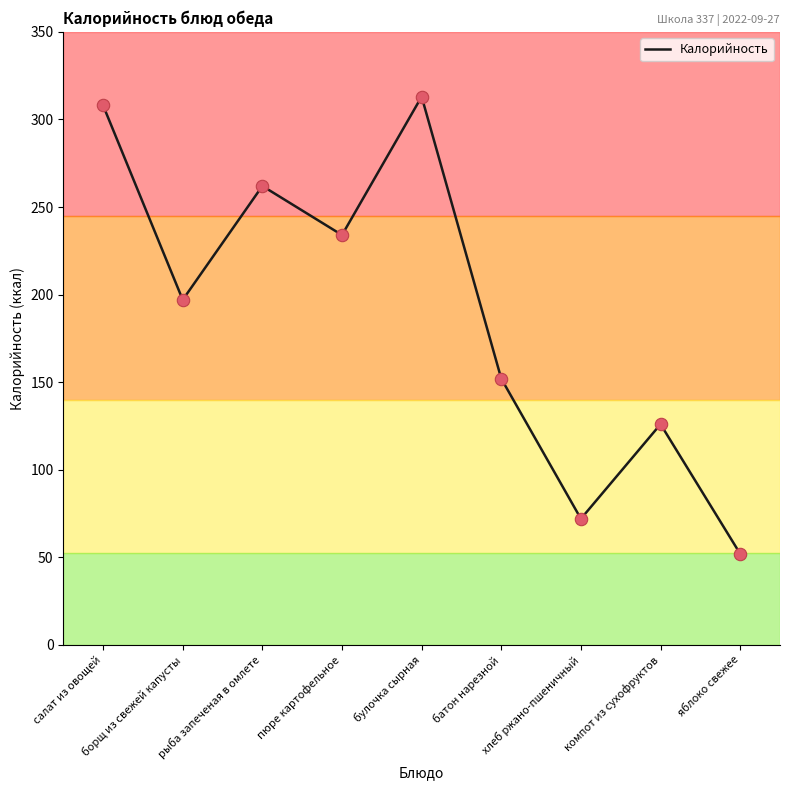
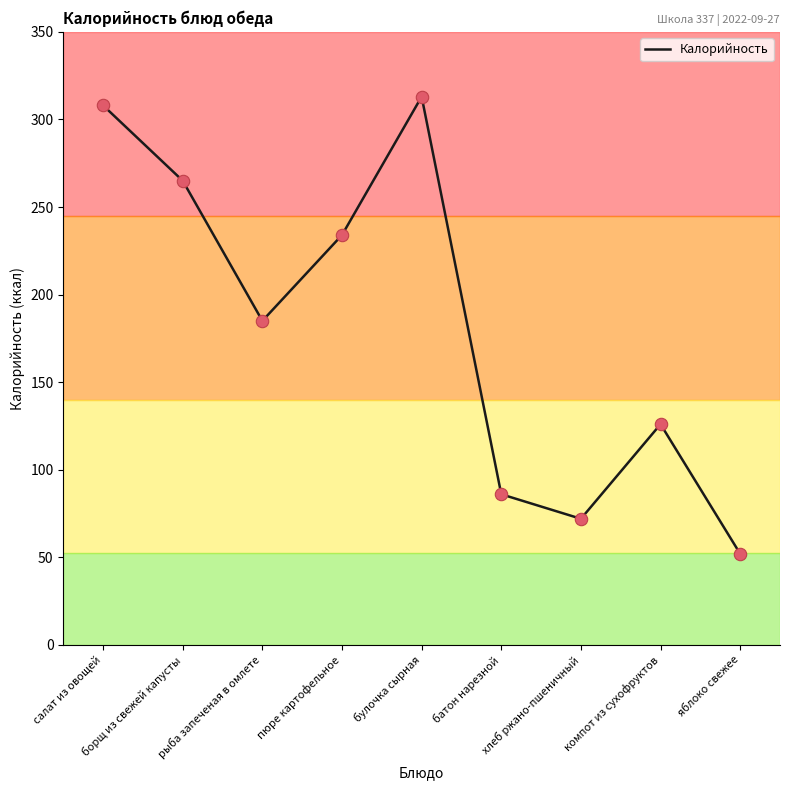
борщ из свежей капусты: 197 -> 265
рыба запеченая в омлете: 262 -> 185
батон нарезной: 152 -> 86
